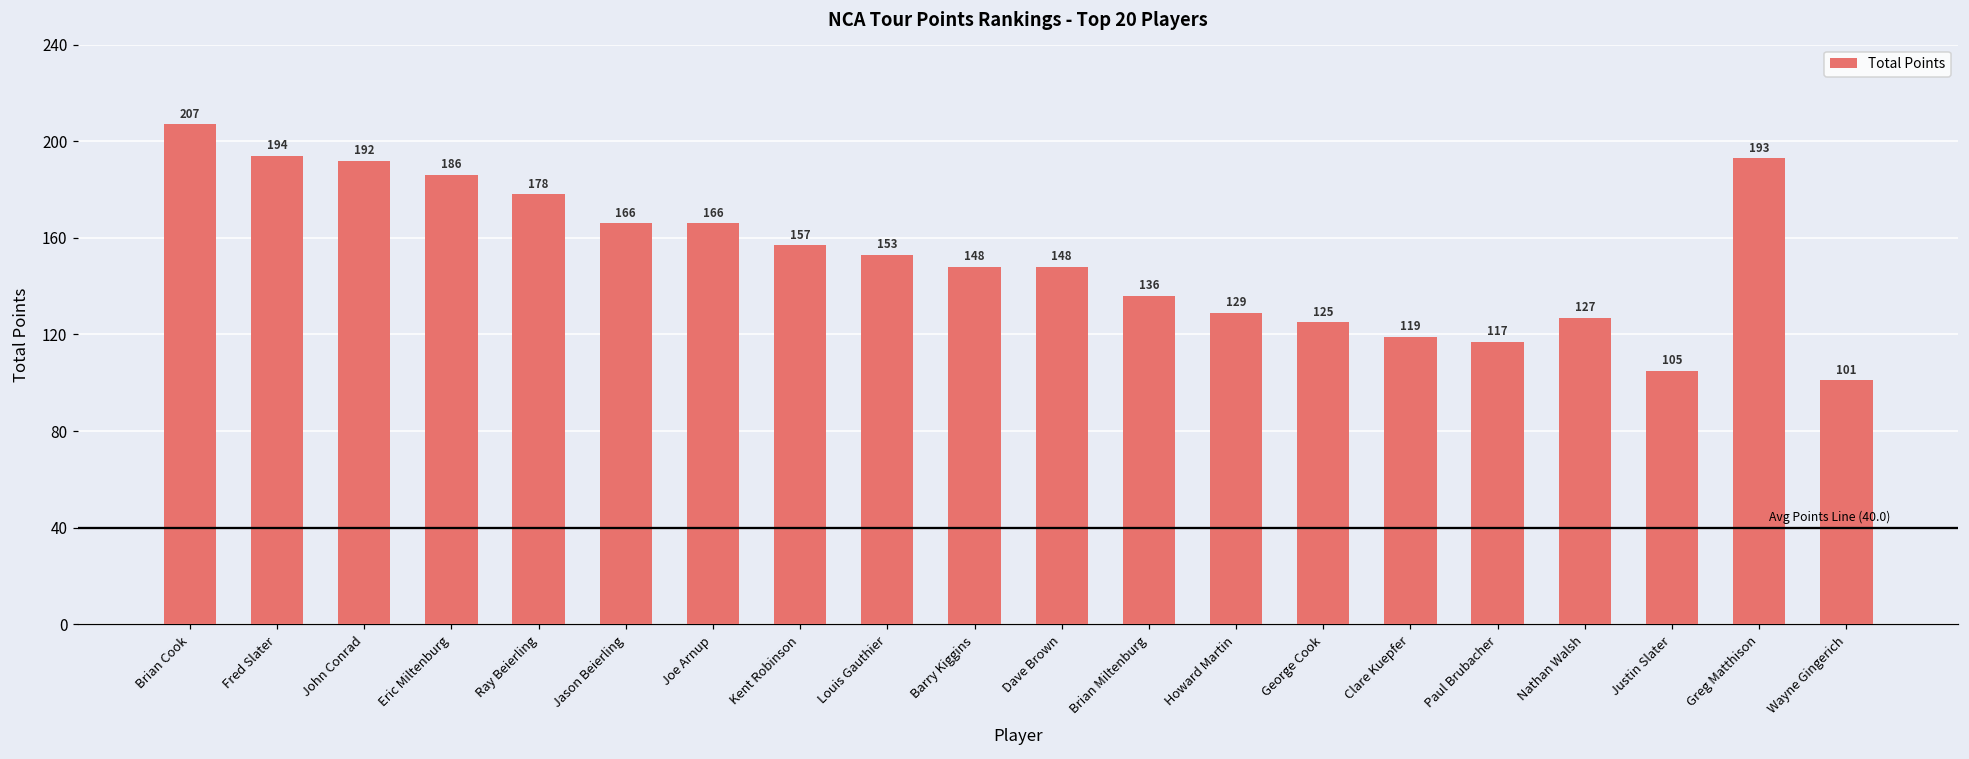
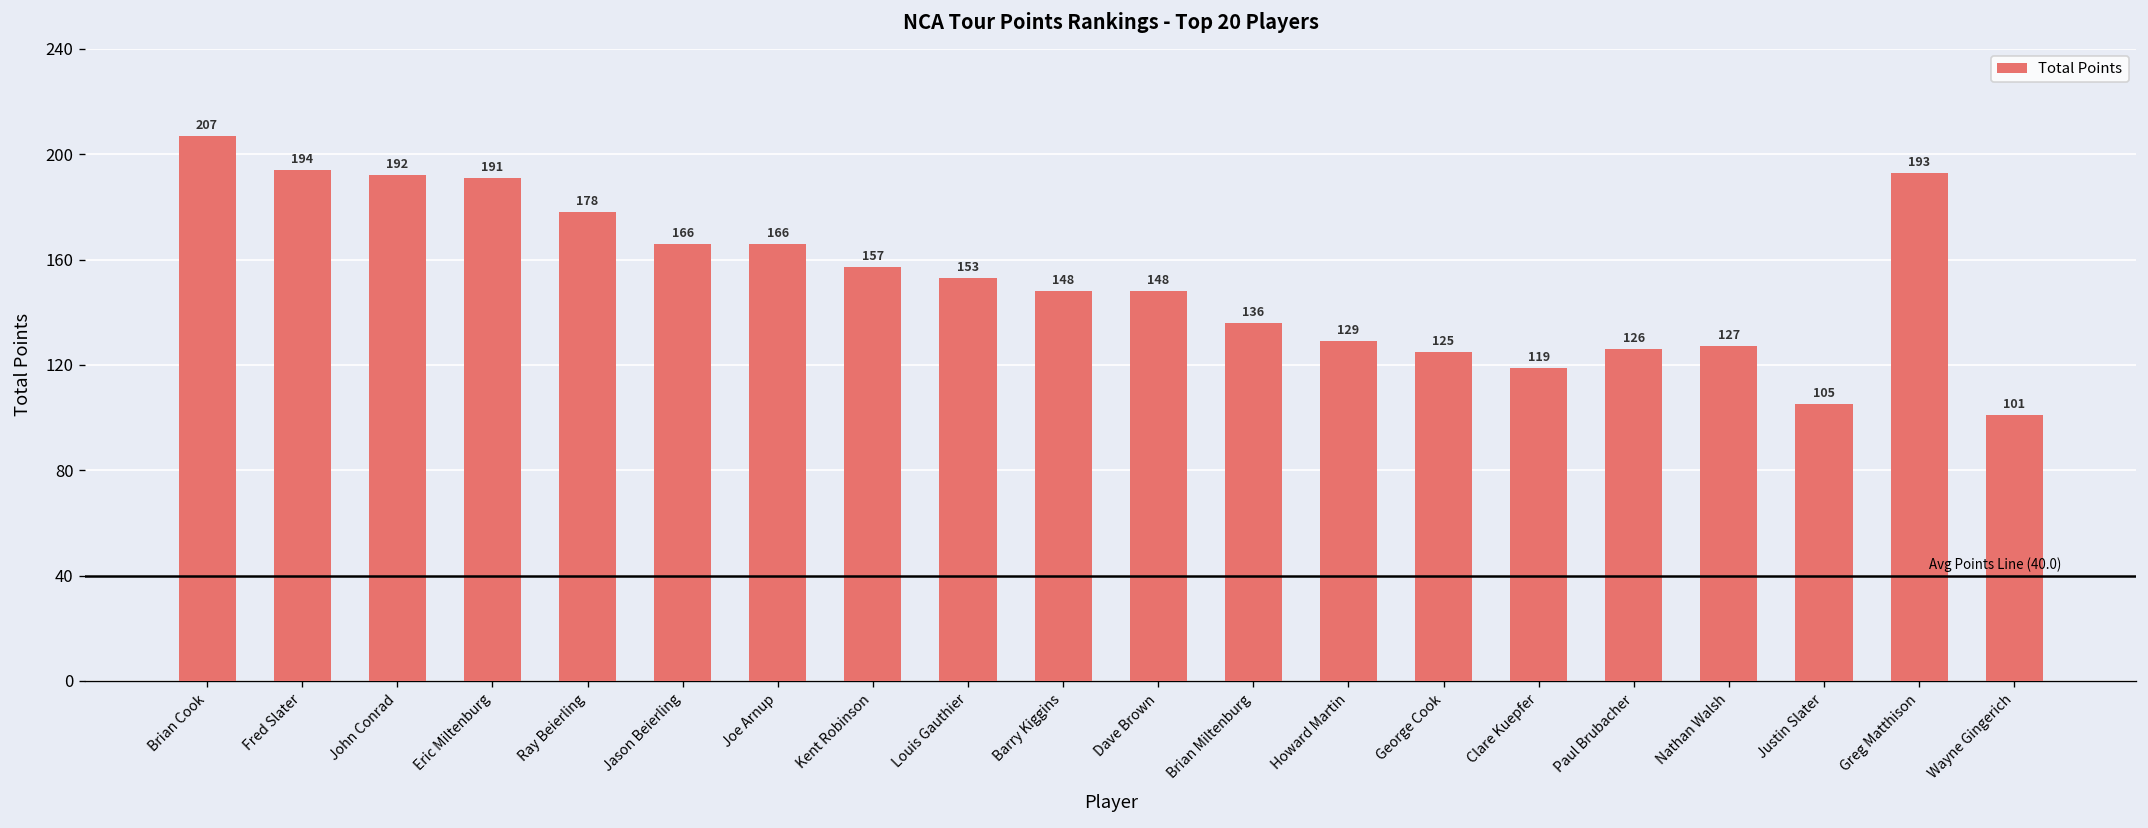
Eric Miltenburg: 186 -> 191
Paul Brubacher: 117 -> 126
